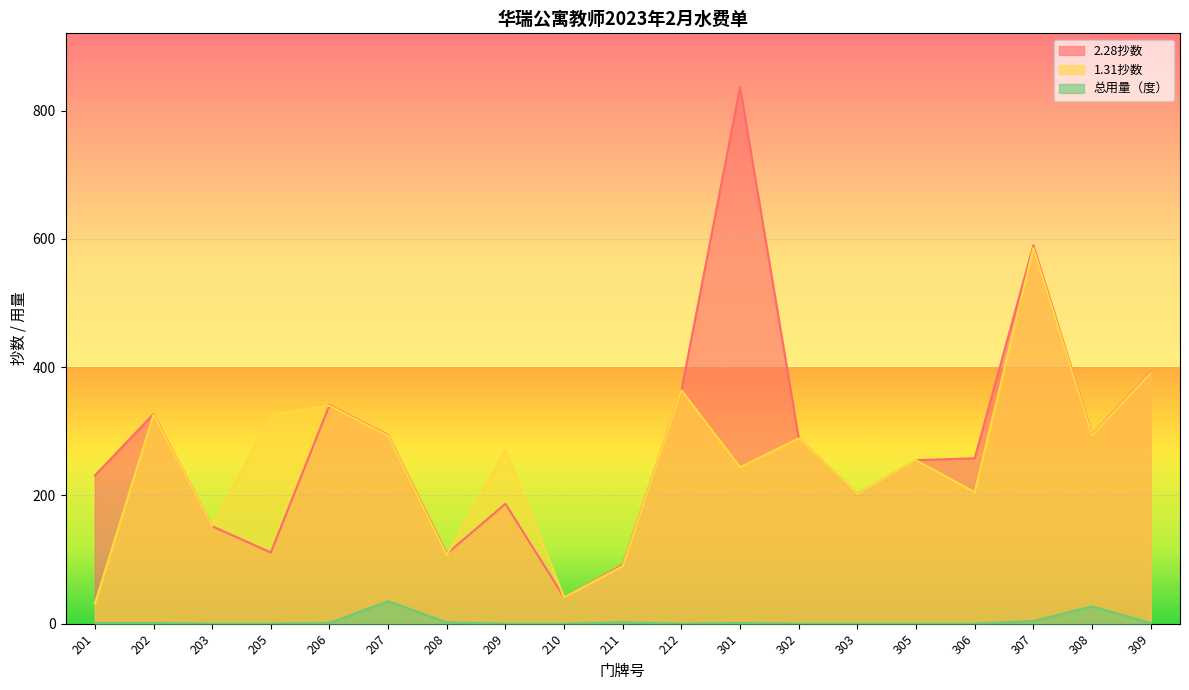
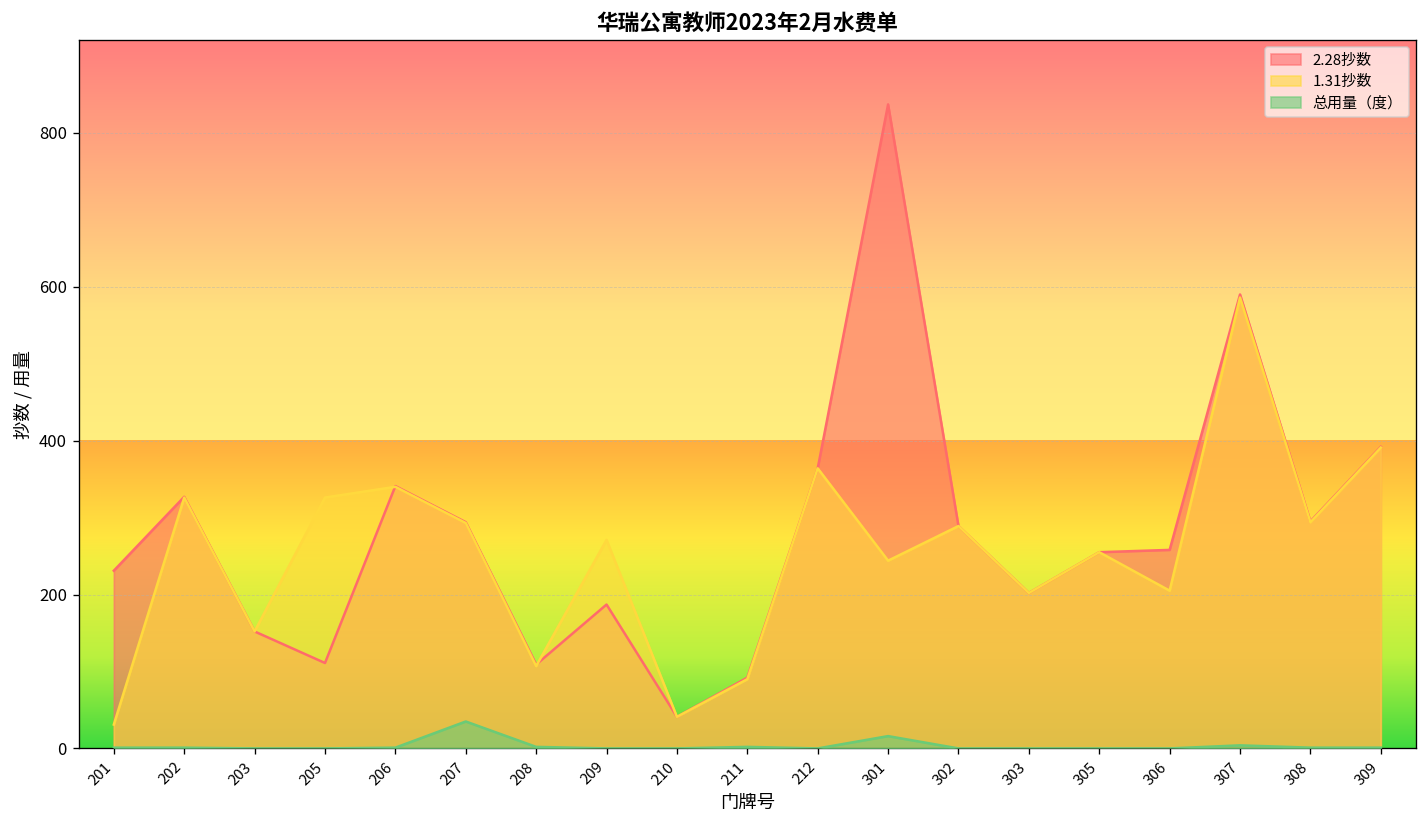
总用量（度）, 301: 0 -> 20
总用量（度）, 308: 30 -> 0
